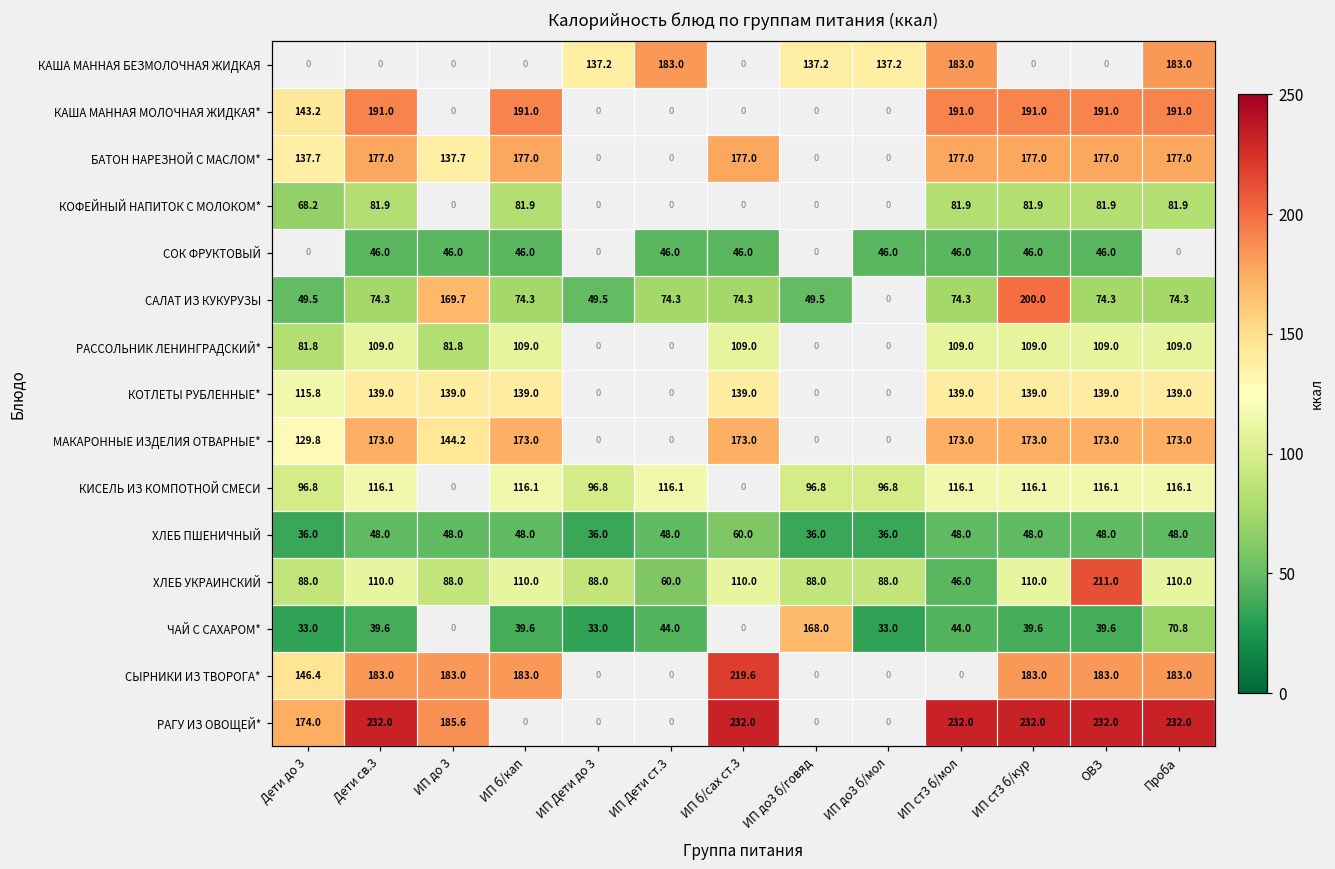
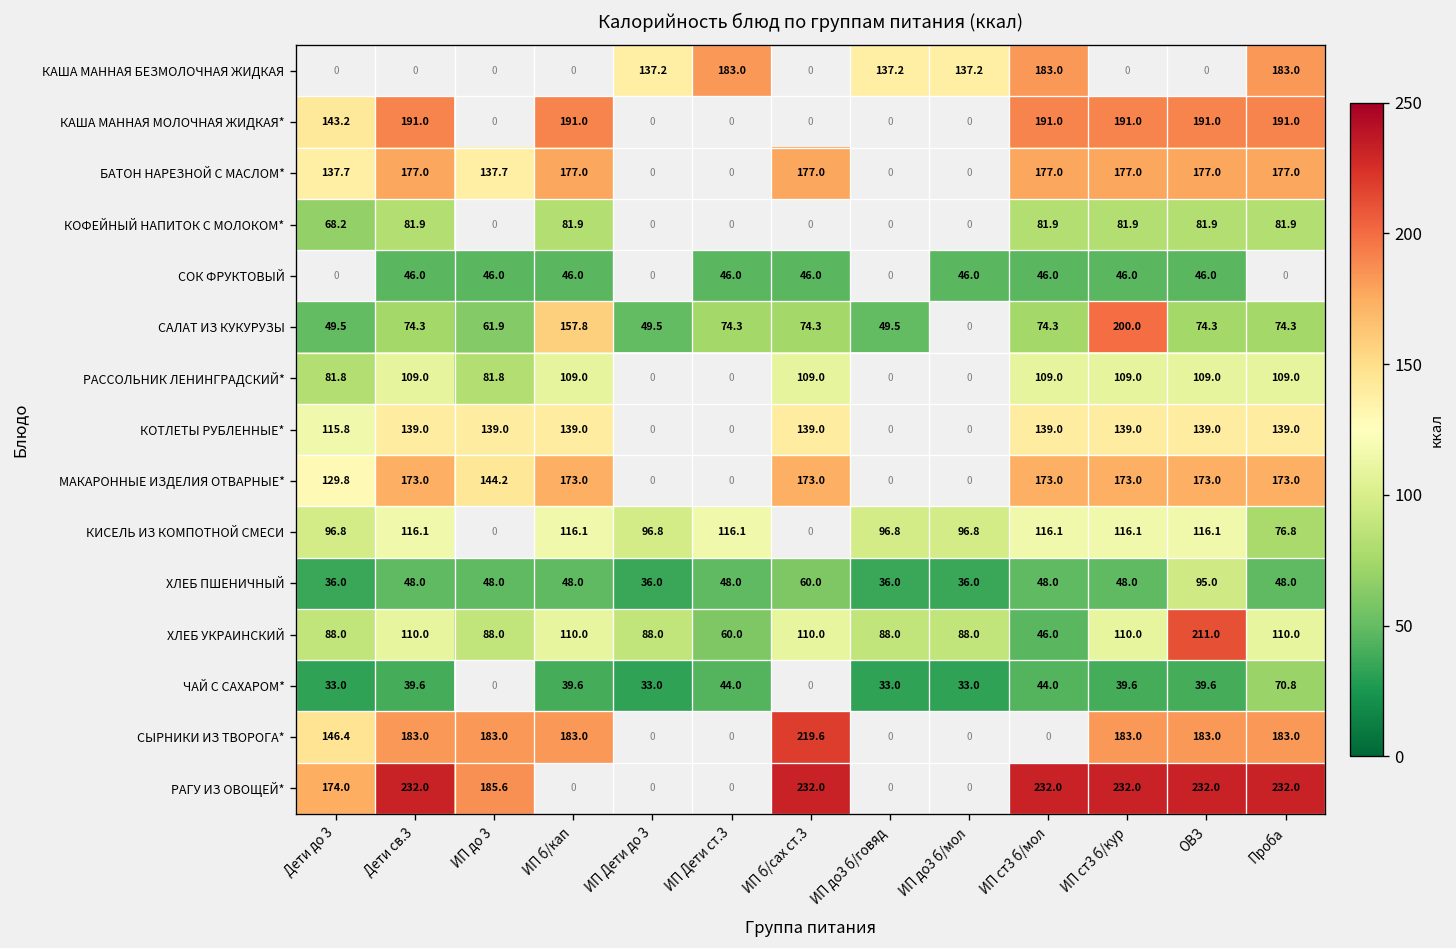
САЛАТ ИЗ КУКУРУЗЫ, ИП до 3: 169.7 -> 61.9
САЛАТ ИЗ КУКУРУЗЫ, ИП б/кап: 74.3 -> 157.8
КИСЕЛЬ ИЗ КОМПОТНОЙ СМЕСИ, Проба: 116.1 -> 76.8
ХЛЕБ ПШЕНИЧНЫЙ, ОВЗ: 48.0 -> 95.0
ЧАЙ С САХАРОМ*, ИП до3 б/говяд: 168.0 -> 33.0
